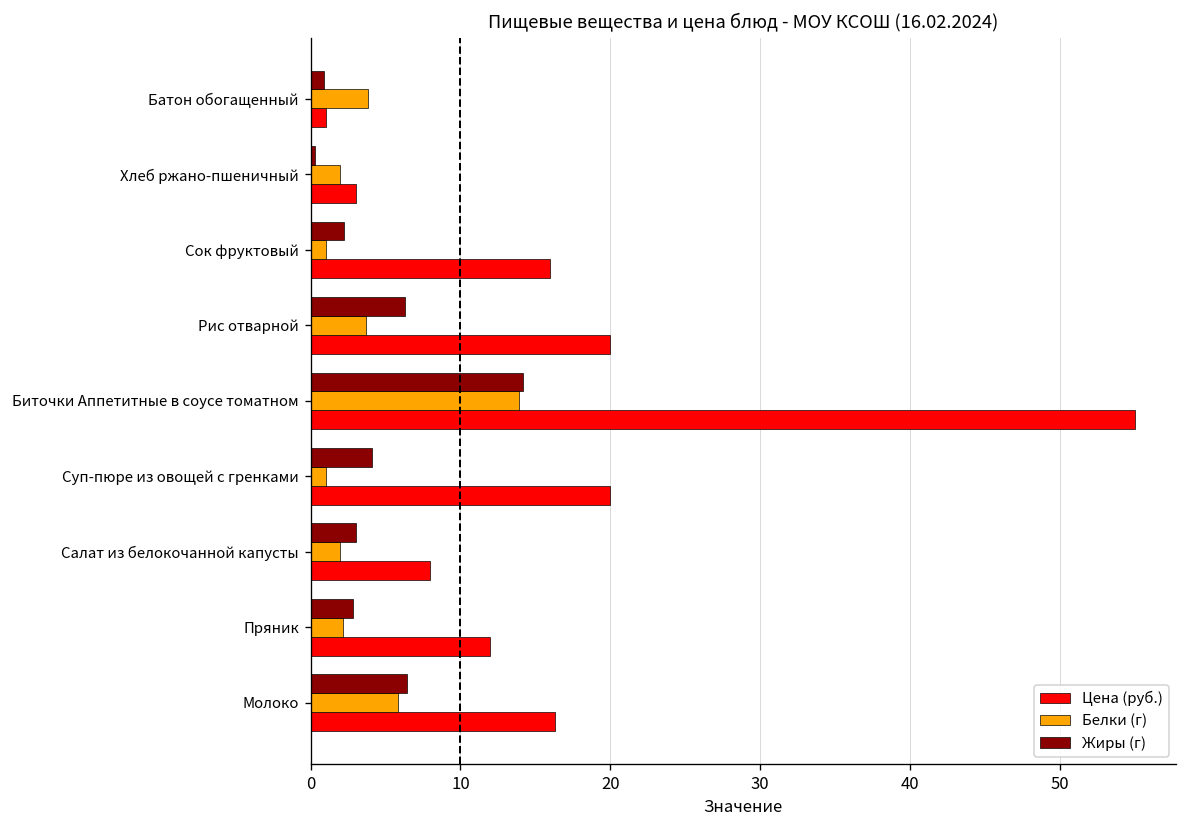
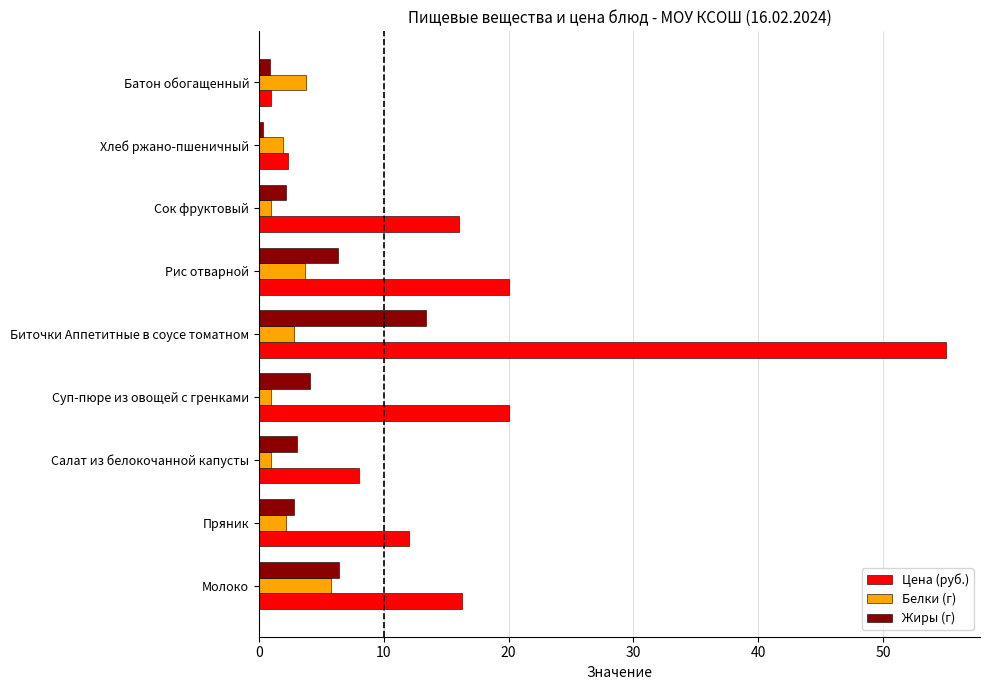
Цена (руб.), Хлеб ржано-пшеничный: 3.0 -> 2.3
Жиры (г), Биточки Аппетитные в соусе томатном: 14.2 -> 13.4
Белки (г), Биточки Аппетитные в соусе томатном: 13.9 -> 2.8
Белки (г), Салат из белокочанной капусты: 1.9 -> 1.0
